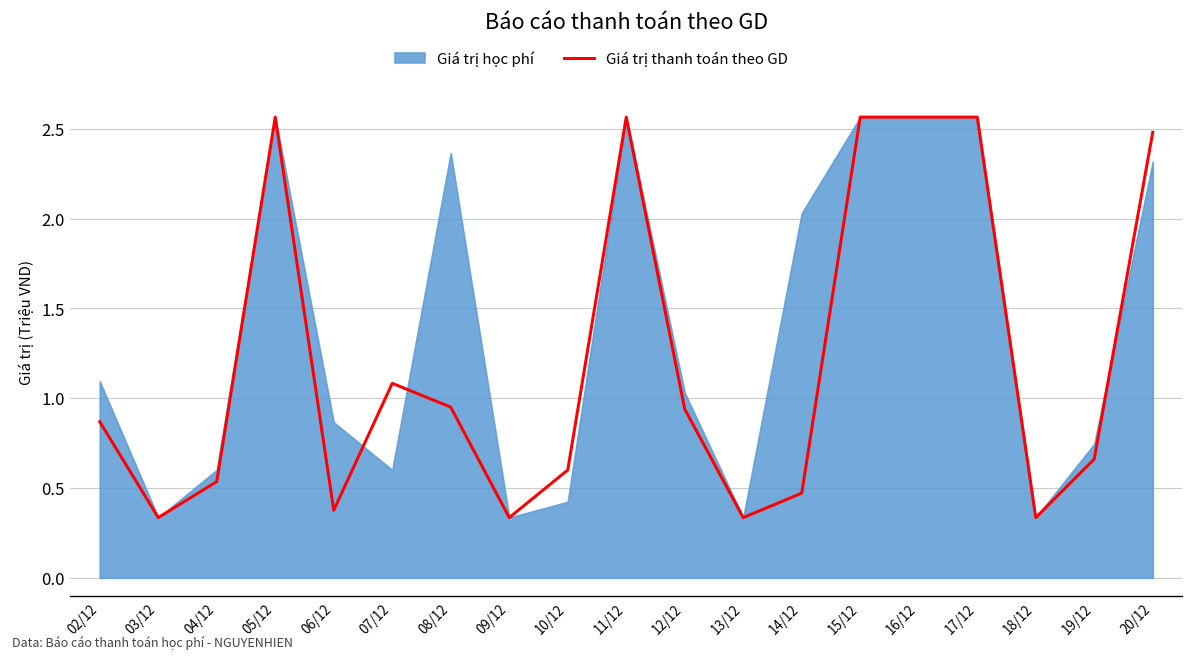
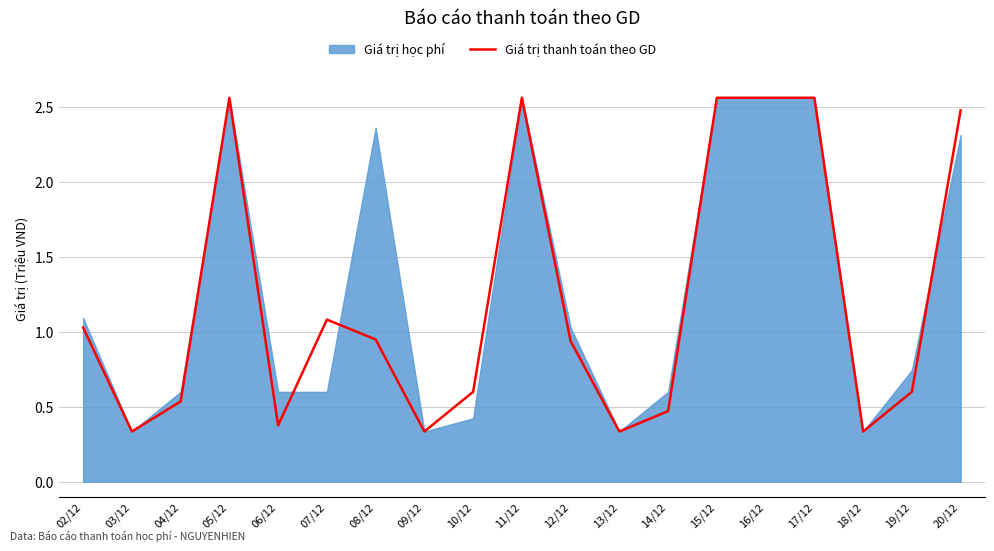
Giá trị thanh toán theo GD, 02/12: 0.87 -> 1.03
Giá trị học phí, 06/12: 0.87 -> 0.60
Giá trị học phí, 14/12: 2.03 -> 0.60
Giá trị thanh toán theo GD, 19/12: 0.66 -> 0.60
